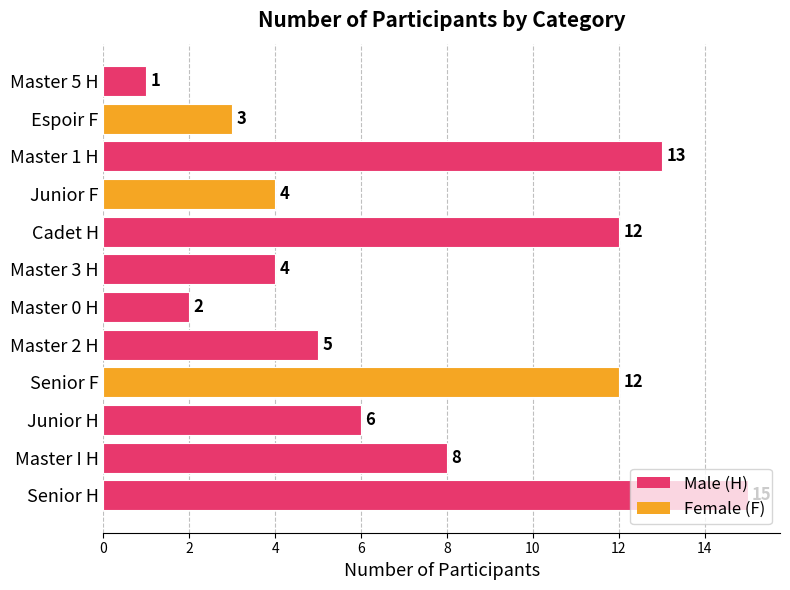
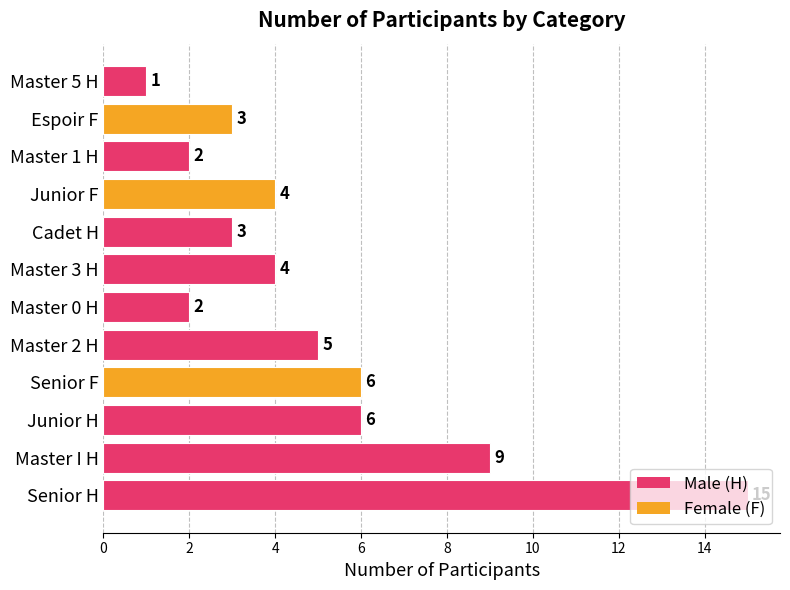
Master 1 H: 13 -> 2
Cadet H: 12 -> 3
Senior F: 12 -> 6
Master I H: 8 -> 9
